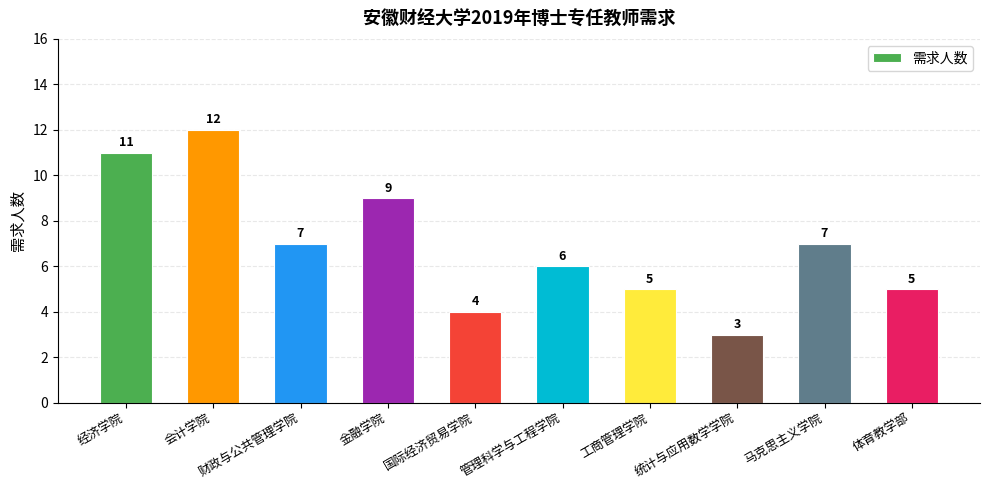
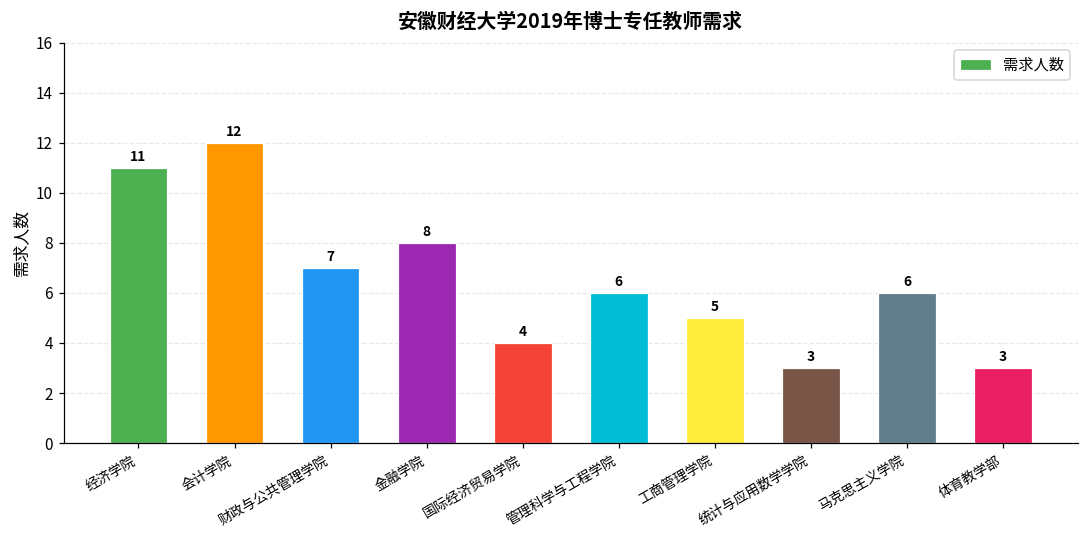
金融学院: 9 -> 8
马克思主义学院: 7 -> 6
体育教学部: 5 -> 3
